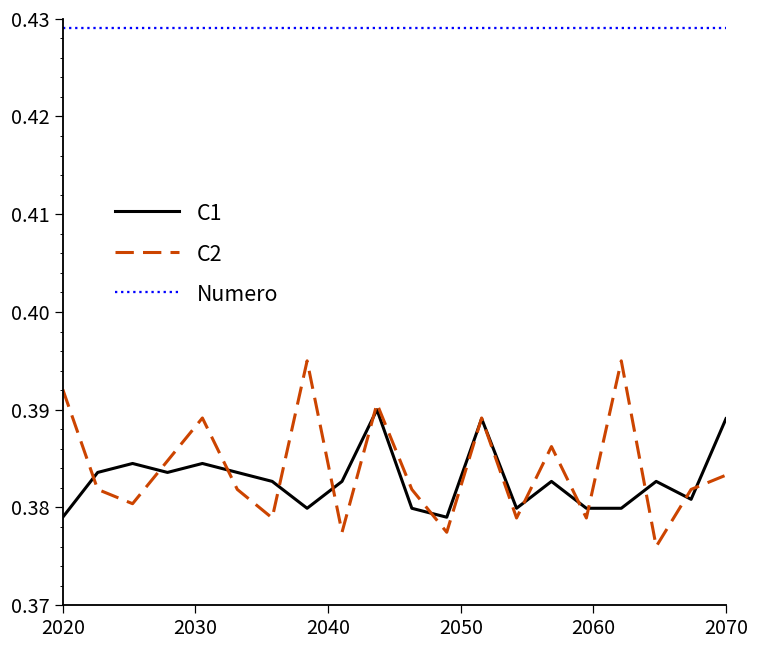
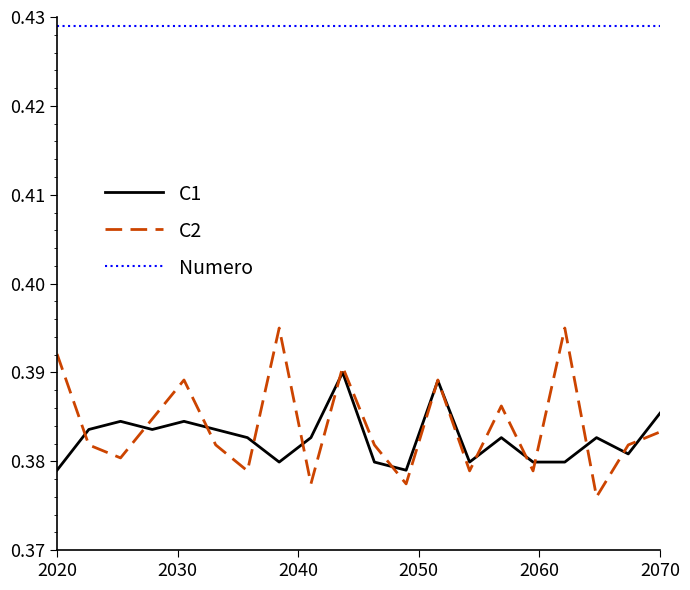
C1, 2070: 0.389 -> 0.385
